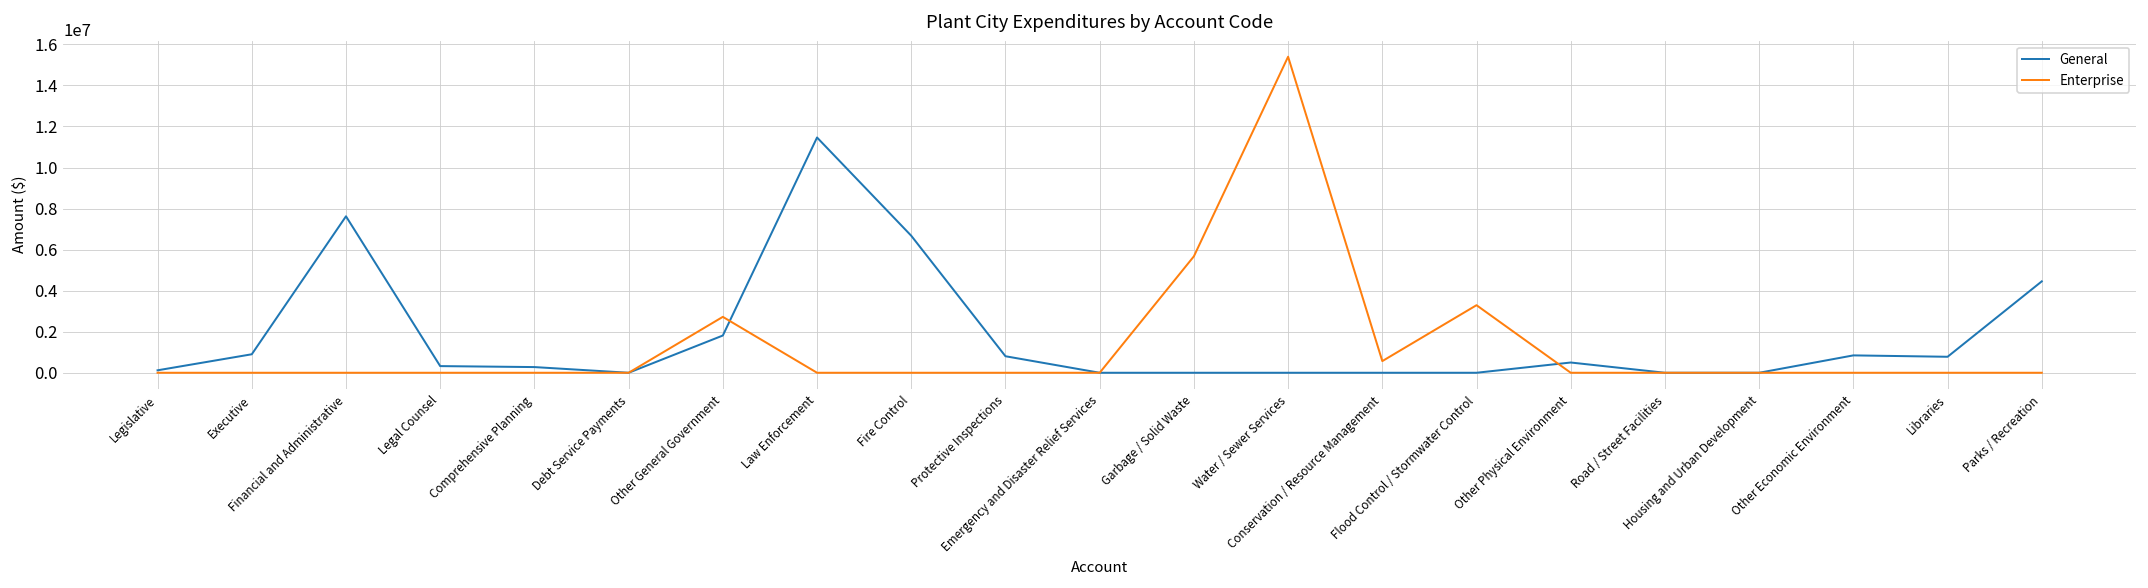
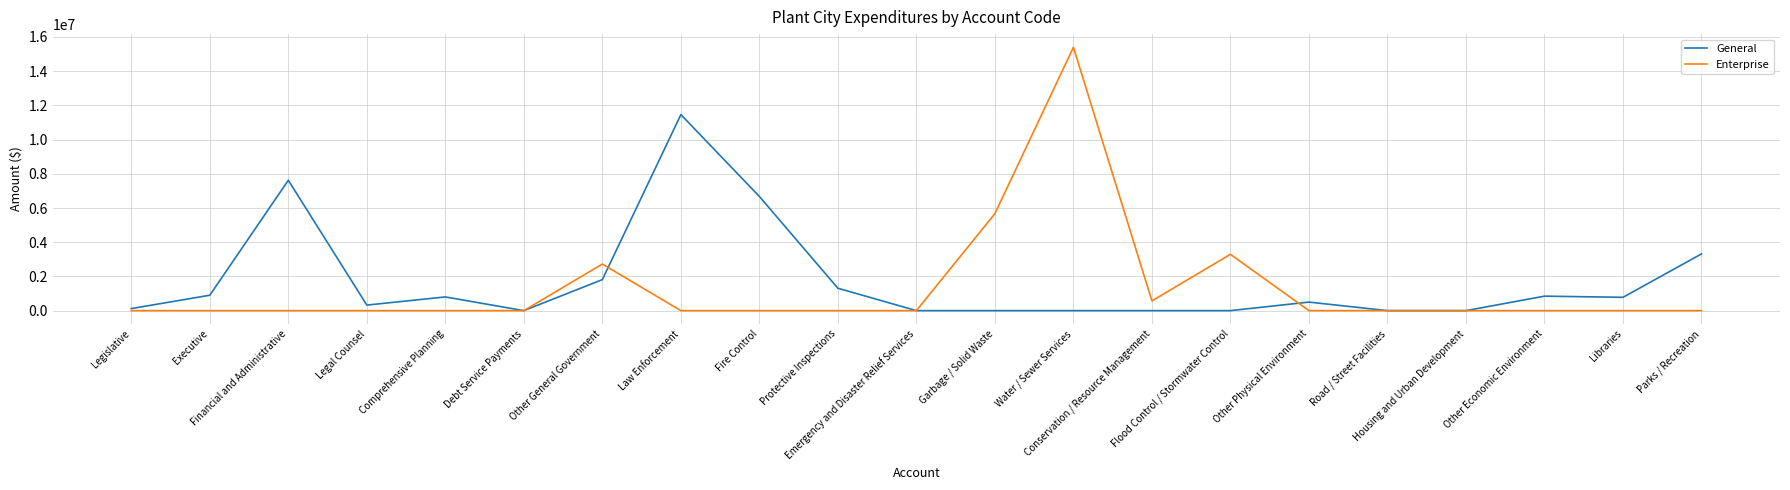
General, Comprehensive Planning: 300000 -> 800000
General, Protective Inspections: 800000 -> 1300000
General, Parks / Recreation: 4500000 -> 3300000
